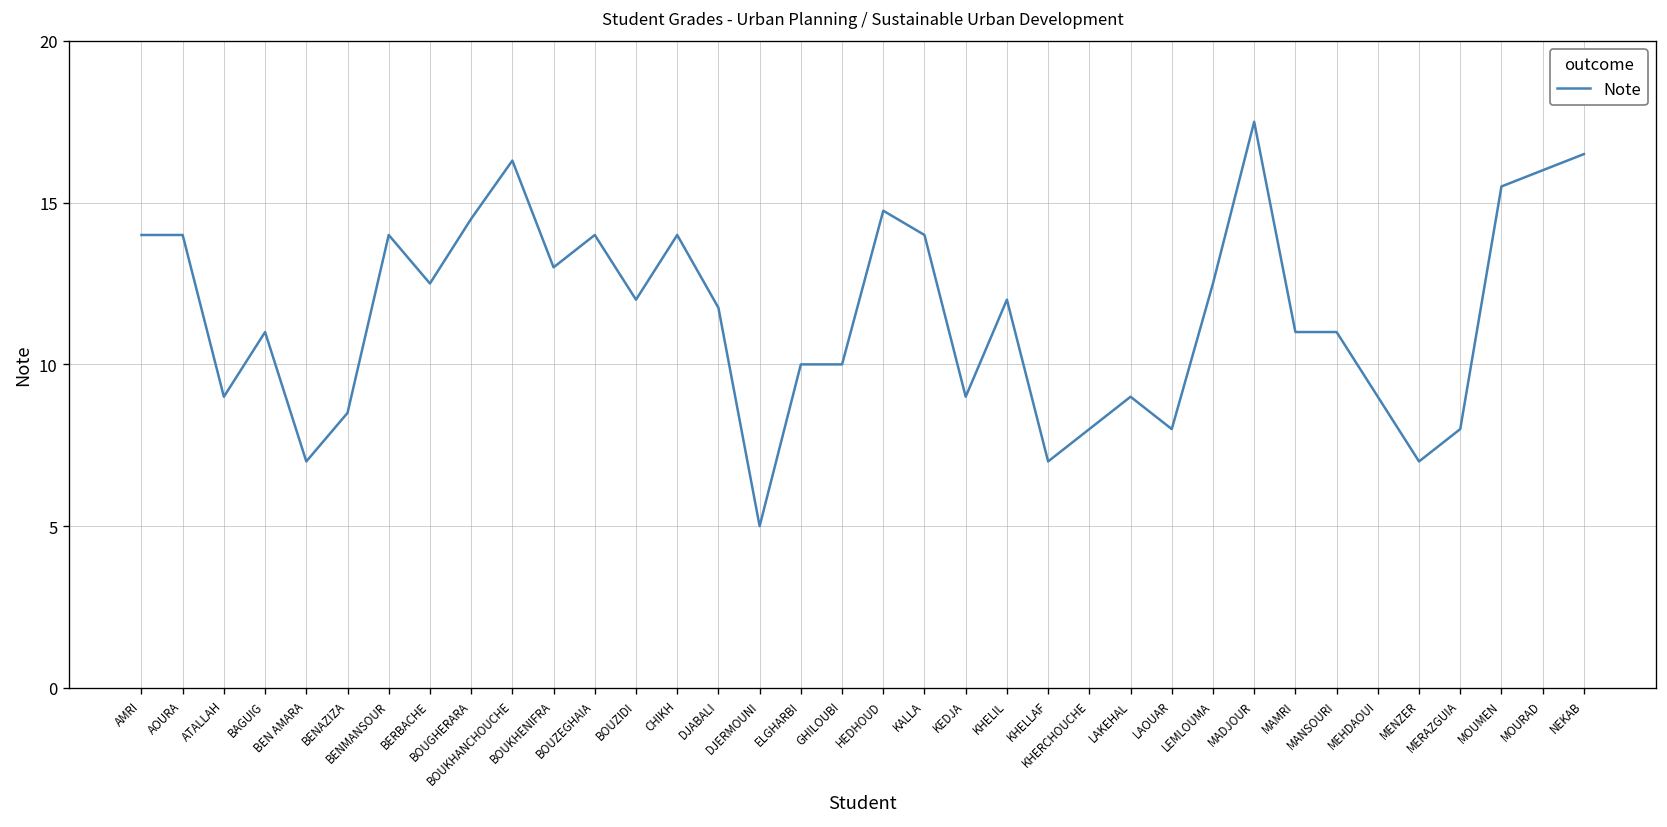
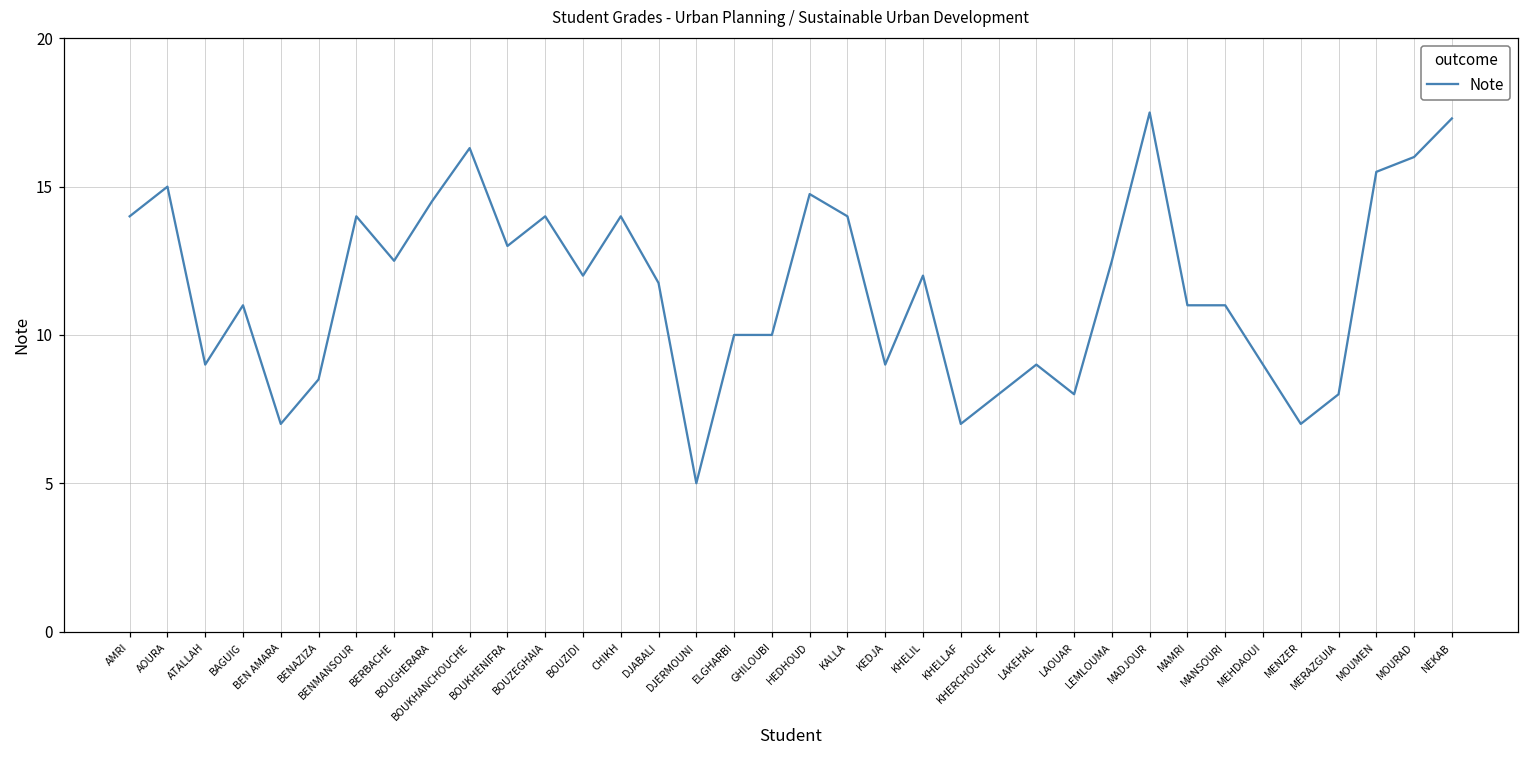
AOURA: 14 -> 15
NEKAB: 16.5 -> 17.3
